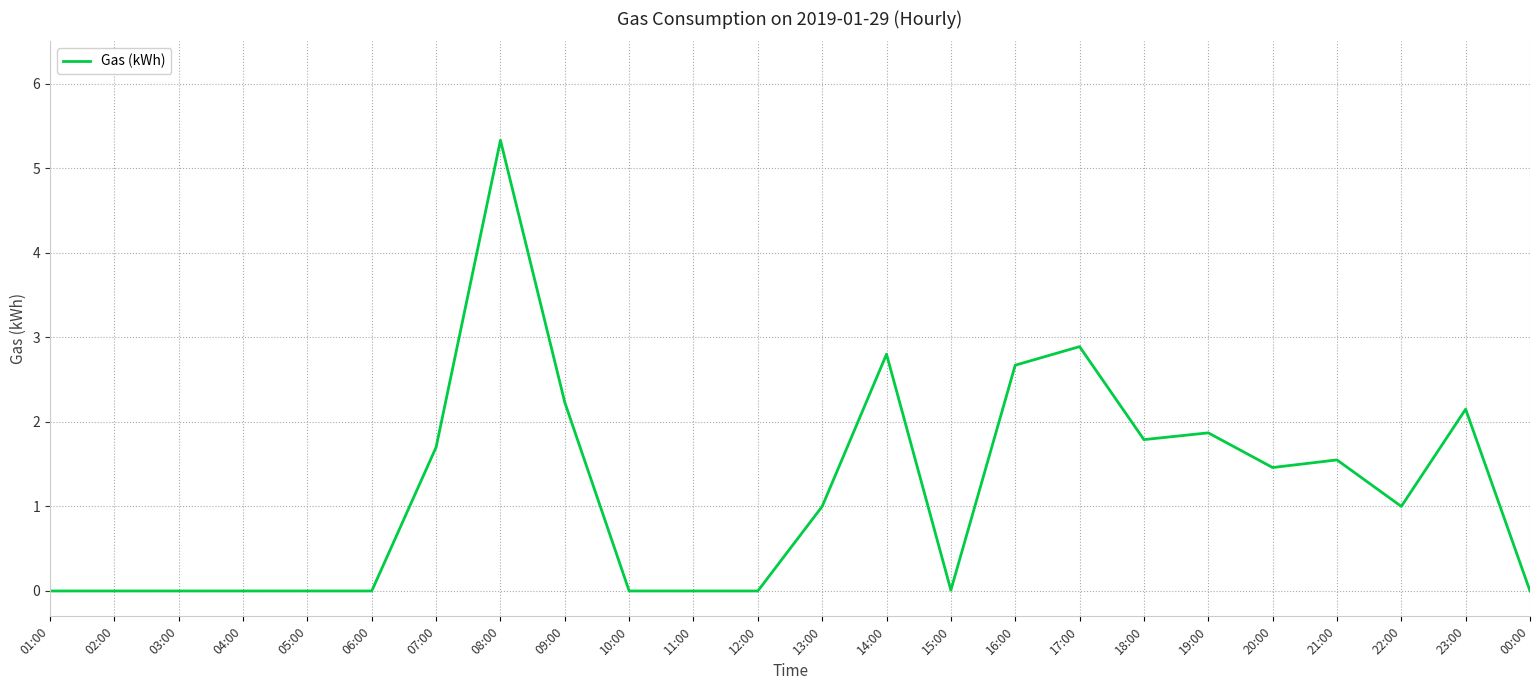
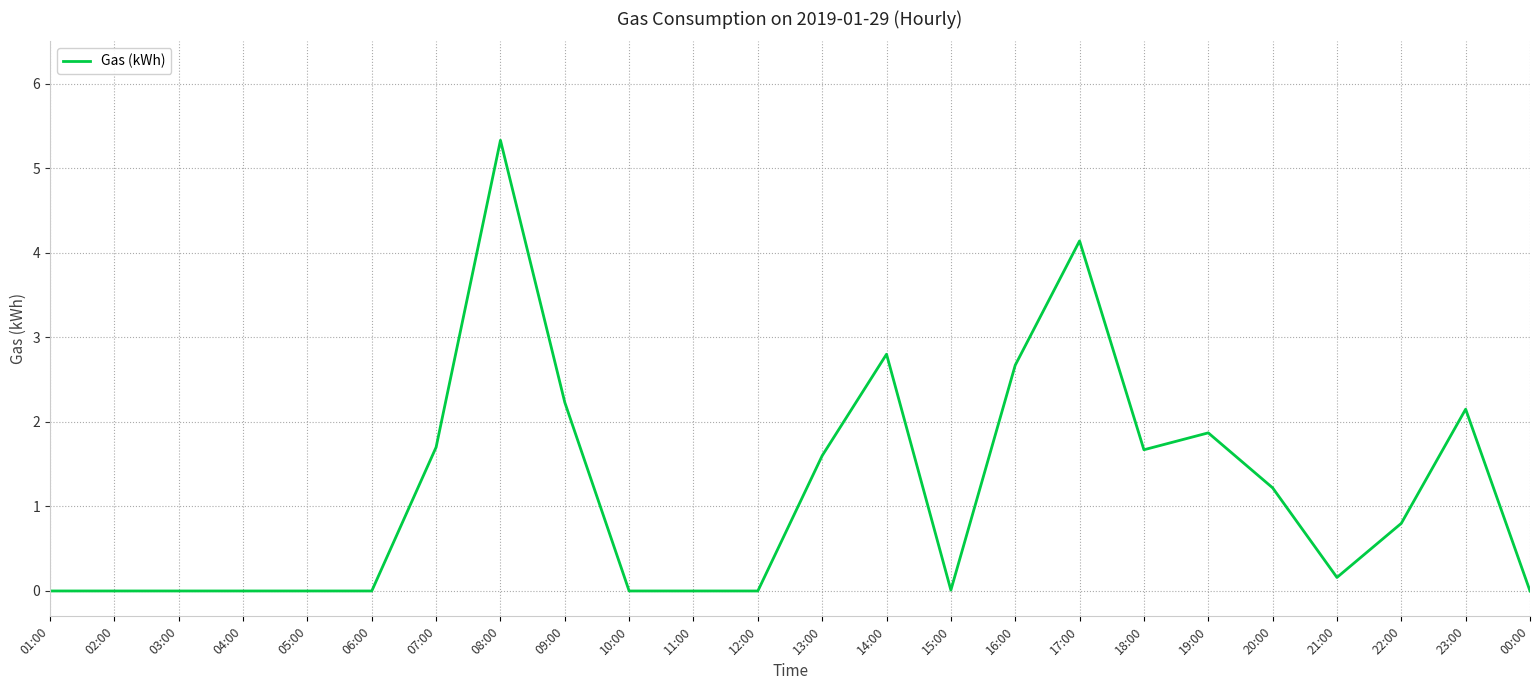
13:00: 1.0 -> 1.6
17:00: 2.9 -> 4.1
18:00: 1.8 -> 1.7
20:00: 1.5 -> 1.2
21:00: 1.6 -> 0.2
22:00: 1.0 -> 0.8
